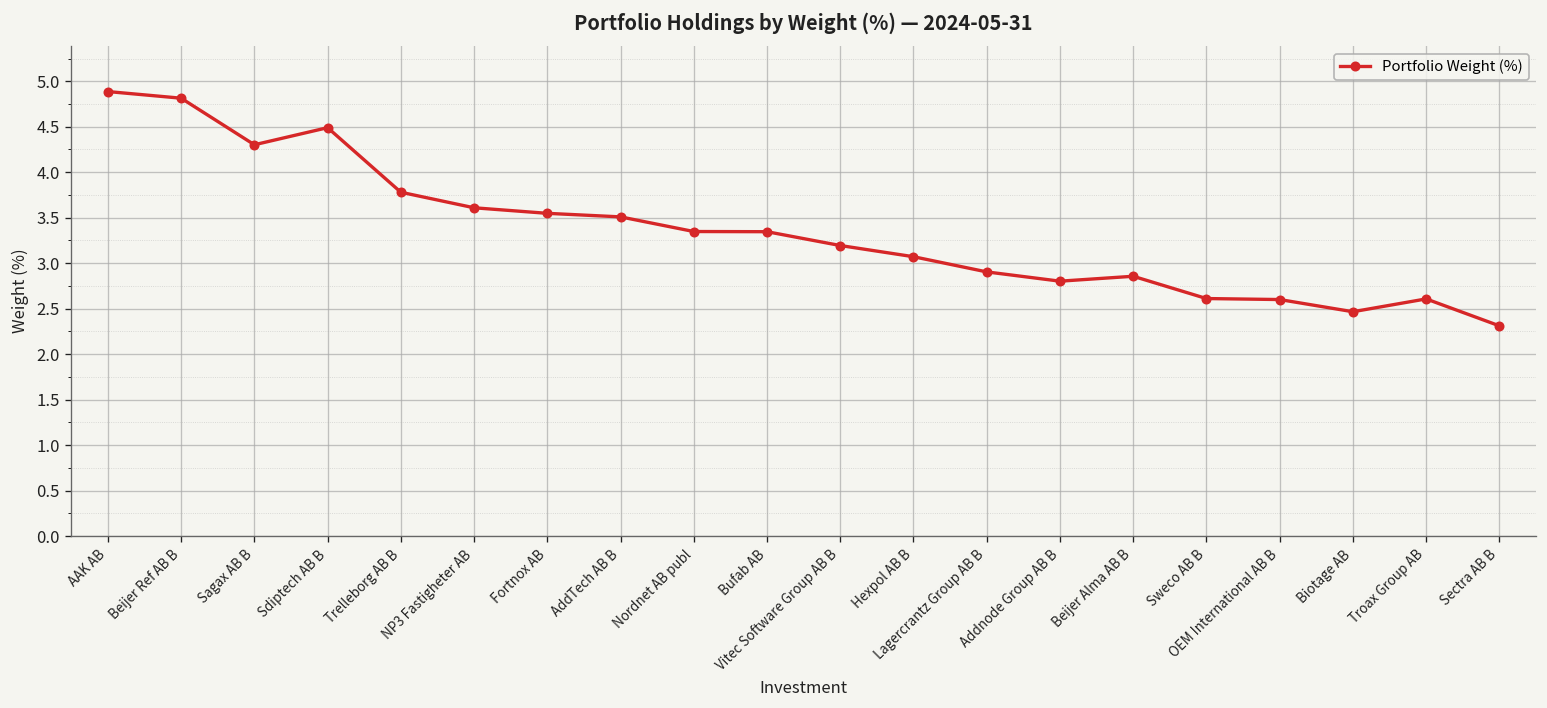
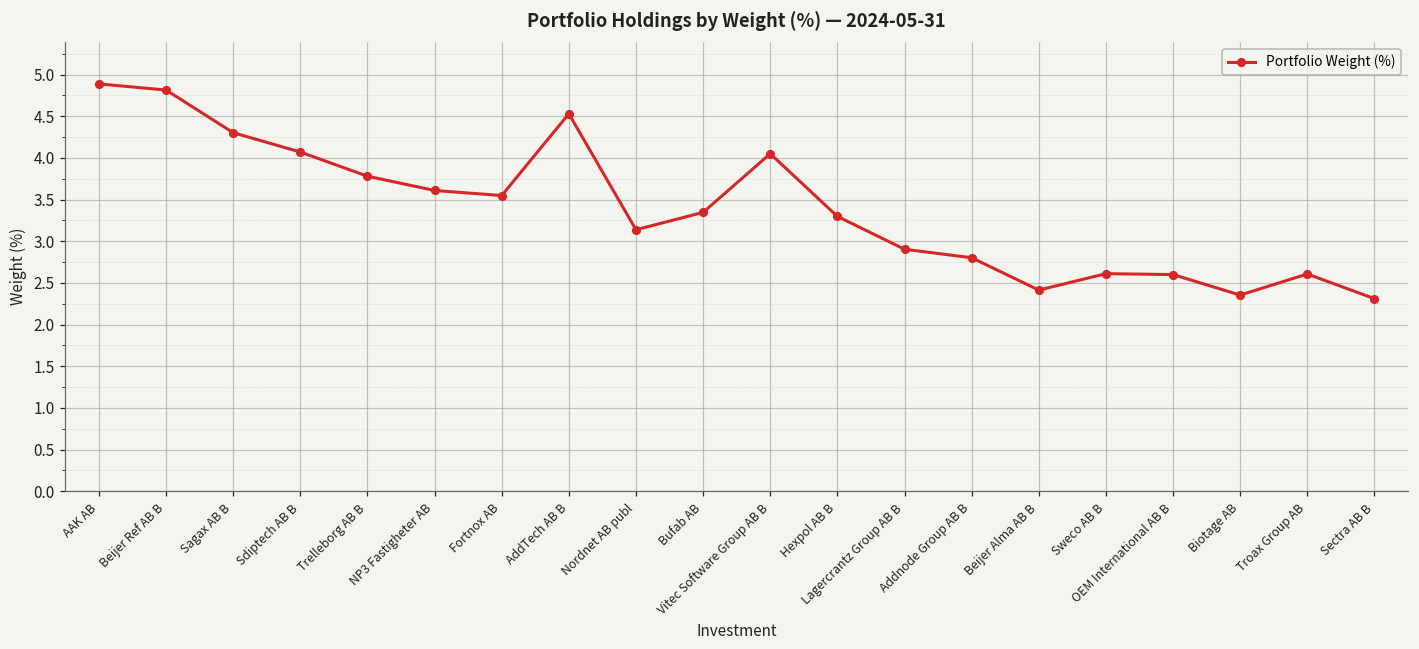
Sdiptech AB B: 4.5 -> 4.1
AddTech AB B: 3.5 -> 4.5
Nordnet AB publ: 3.3 -> 3.1
Vitec Software Group AB B: 3.2 -> 4.1
Hexpol AB B: 3.1 -> 3.3
Beijer Alma AB B: 2.9 -> 2.4
Biotage AB: 2.5 -> 2.4
